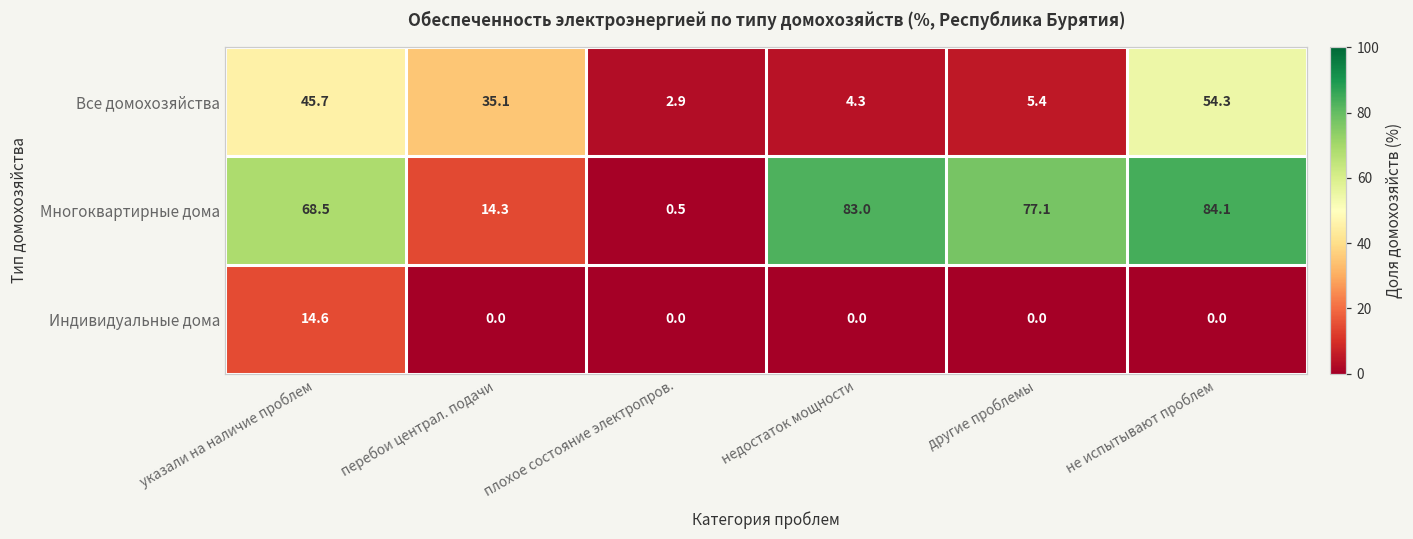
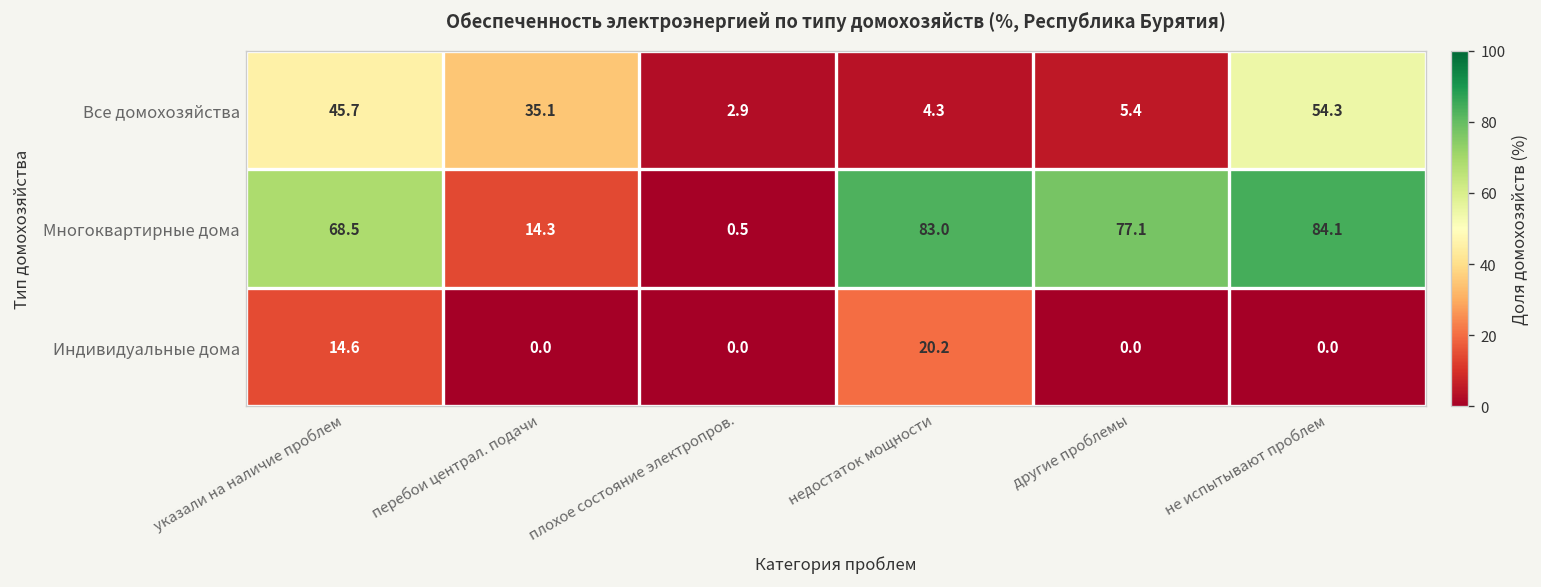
Индивидуальные дома, недостаток мощности: 0.0 -> 20.2
